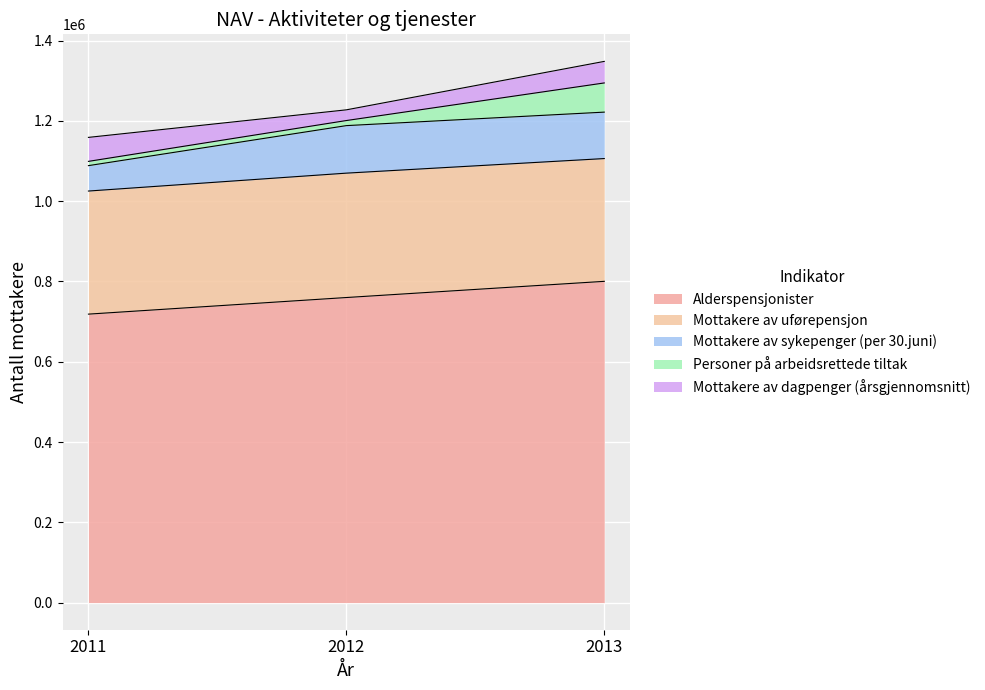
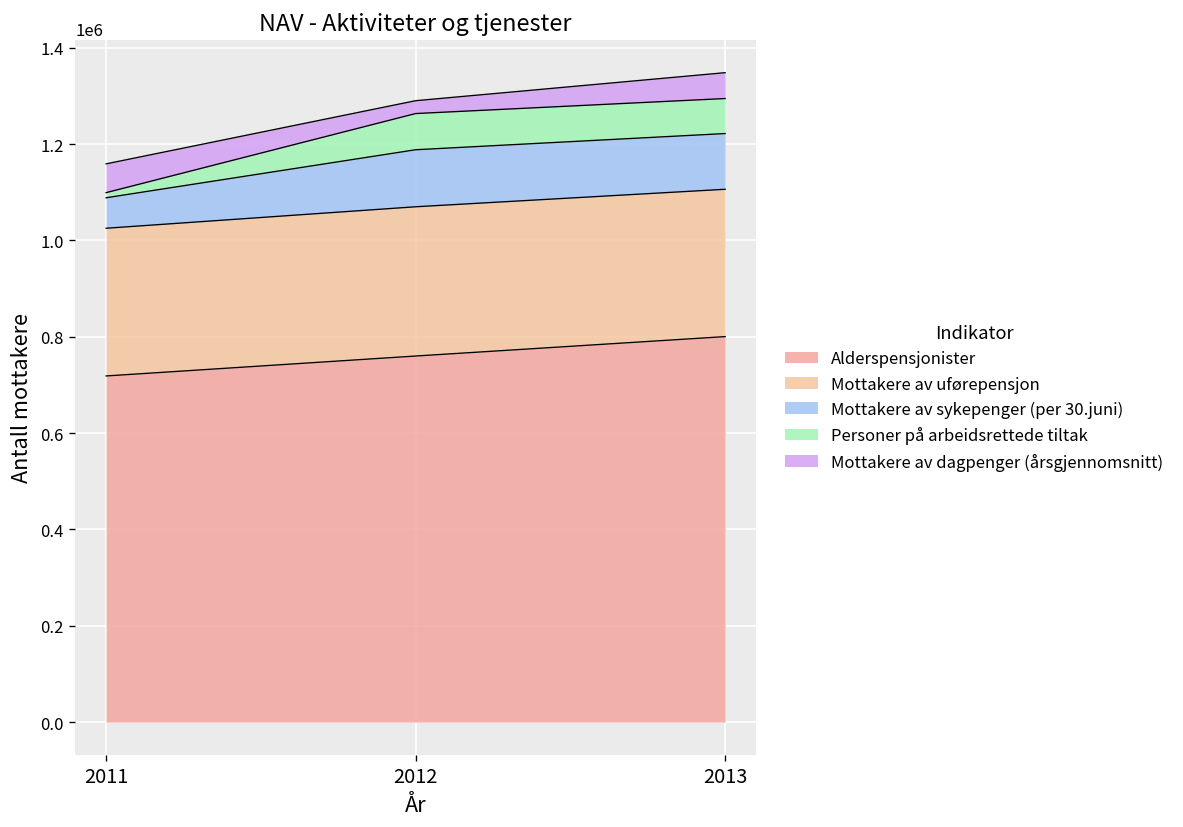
Personer på arbeidsrettede tiltak, 2012: 10000 -> 80000
